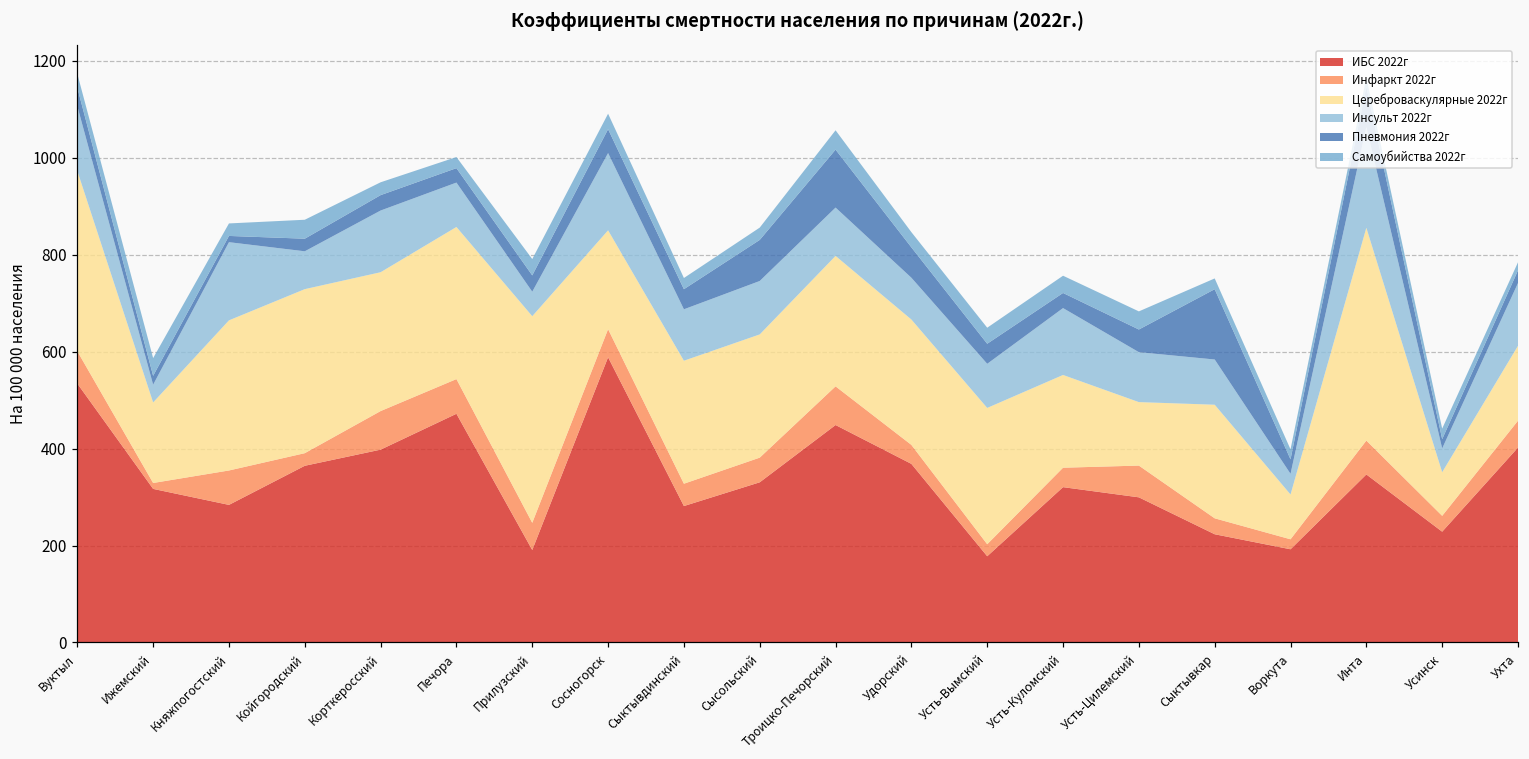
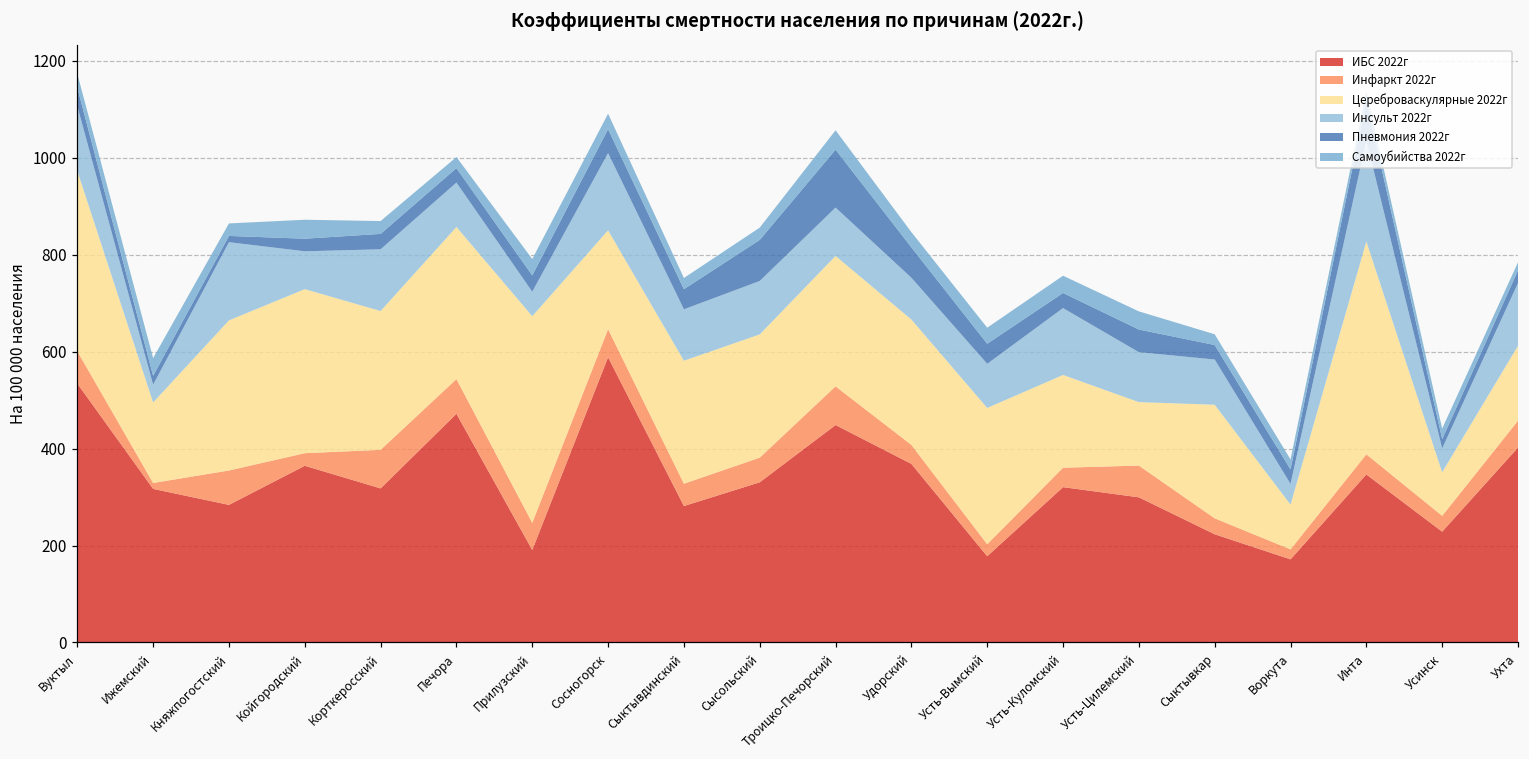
ИБС 2022г, Корткеросский: 400 -> 320
Пневмония 2022г, Сыктывкар: 150 -> 30
ИБС 2022г, Воркута: 190 -> 170
Инфаркт 2022г, Инта: 70 -> 40
